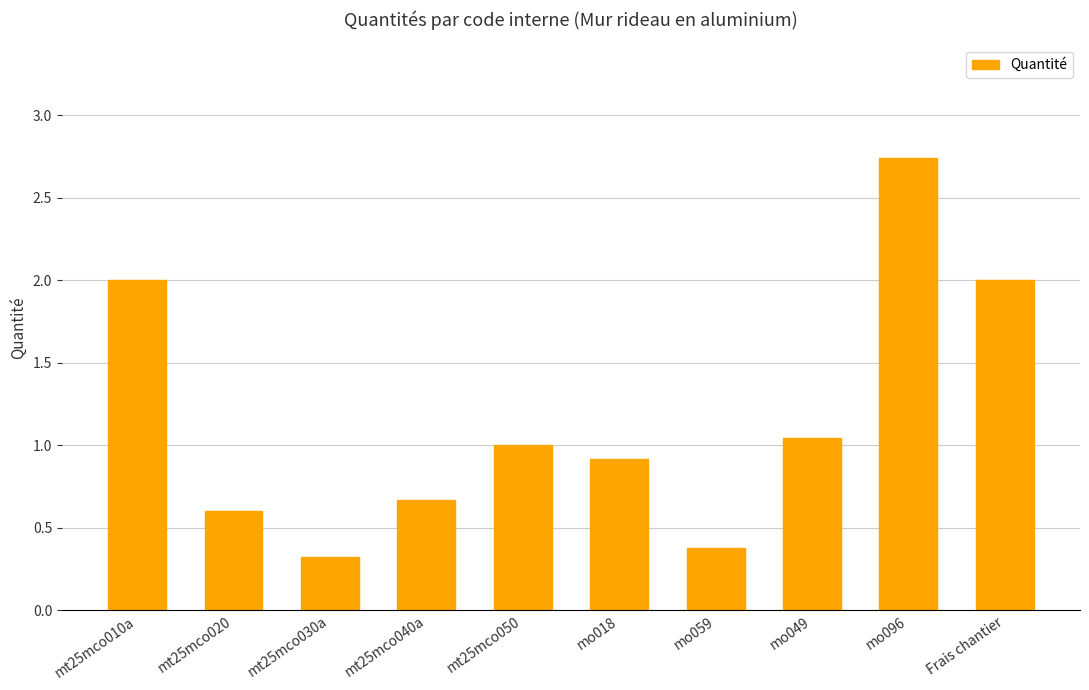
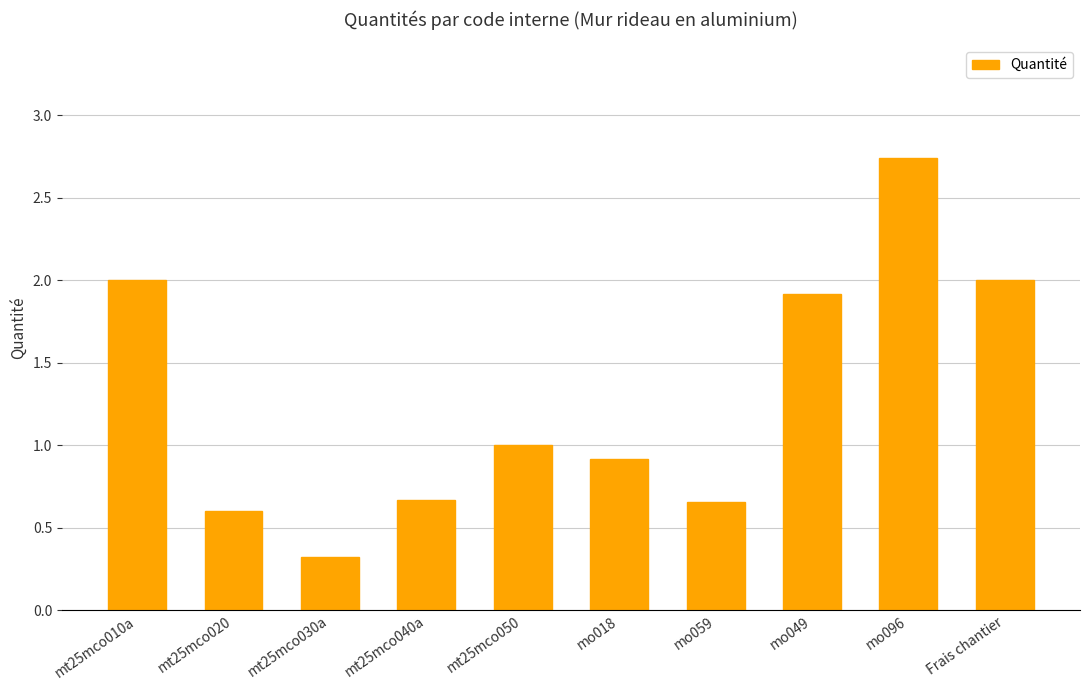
mo059: 0.38 -> 0.66
mo049: 1.05 -> 1.92
